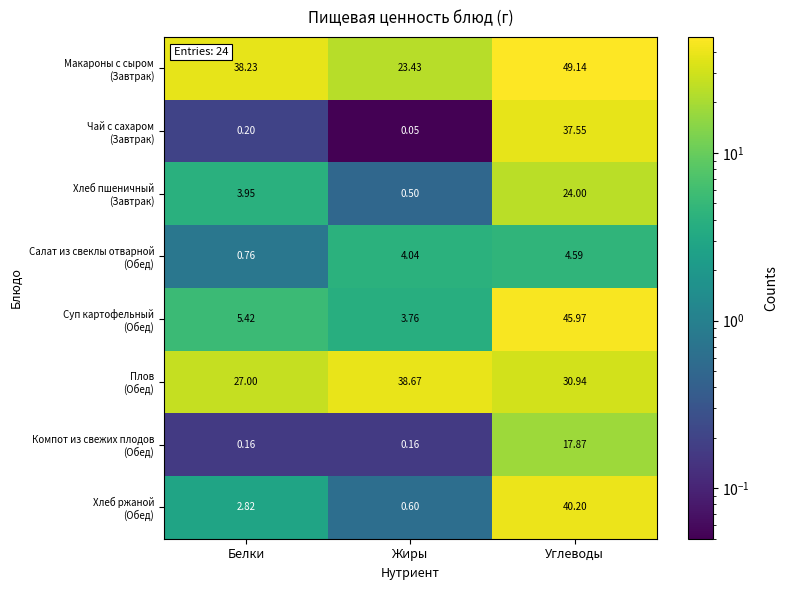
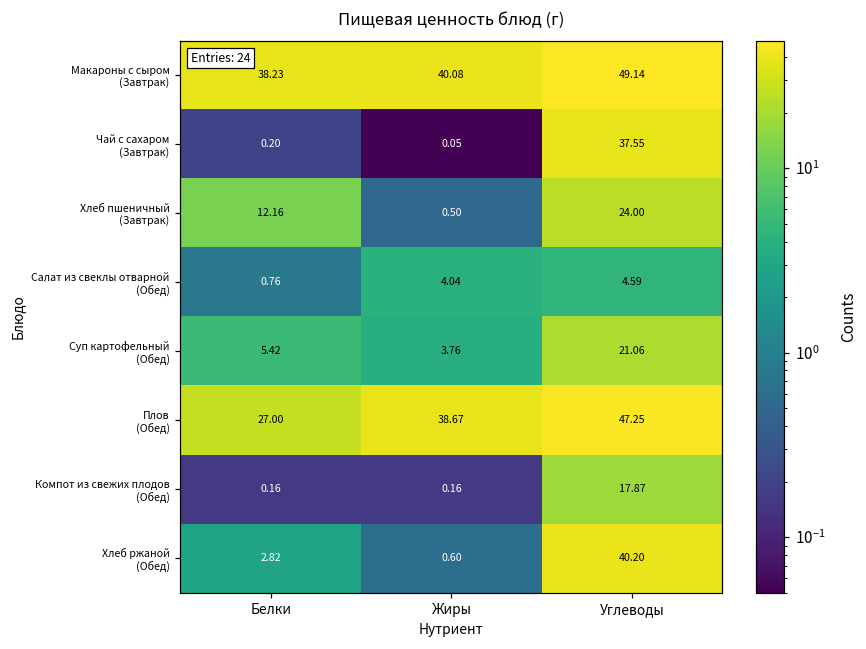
Макароны с сыром (Завтрак), Жиры: 23.43 -> 40.08
Хлеб пшеничный (Завтрак), Белки: 3.95 -> 12.16
Суп картофельный (Обед), Углеводы: 45.97 -> 21.06
Плов (Обед), Углеводы: 30.94 -> 47.25
